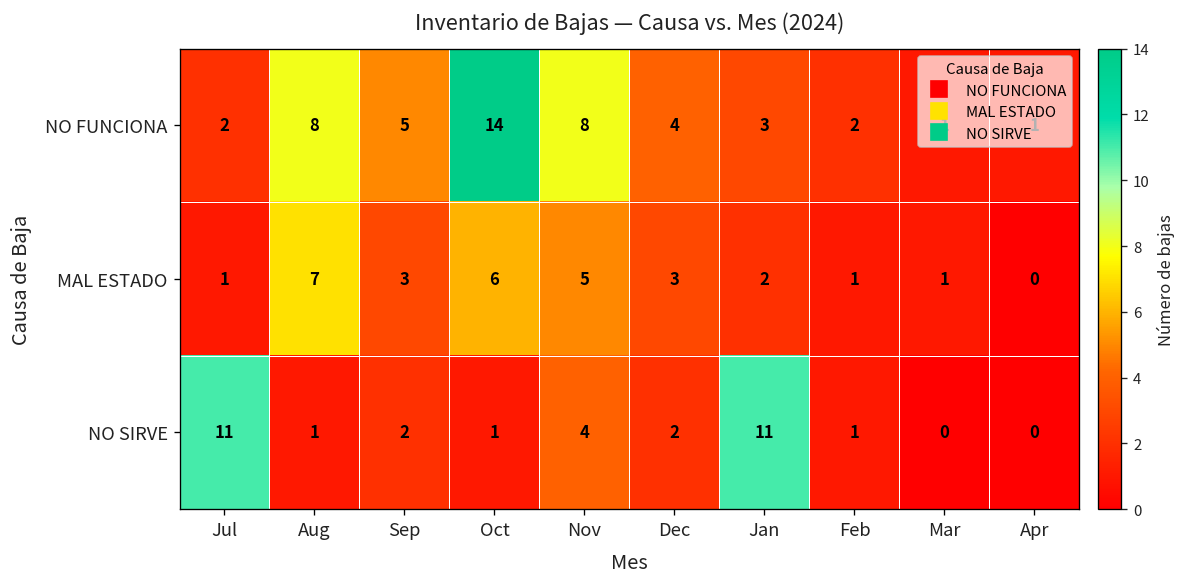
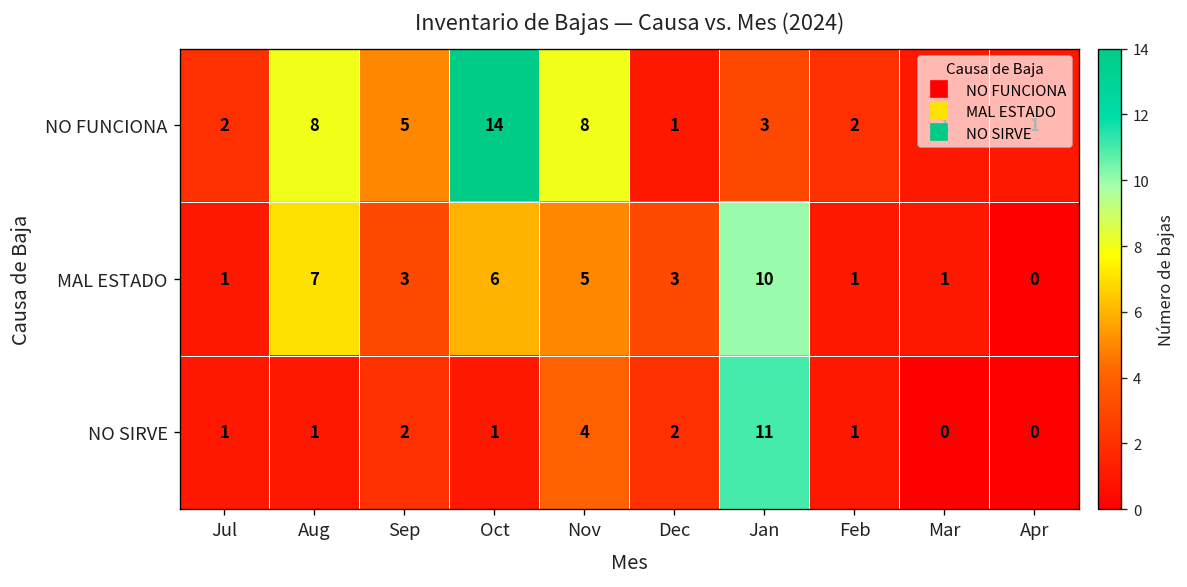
NO FUNCIONA, Dec: 4 -> 1
MAL ESTADO, Jan: 2 -> 10
NO SIRVE, Jul: 11 -> 1
